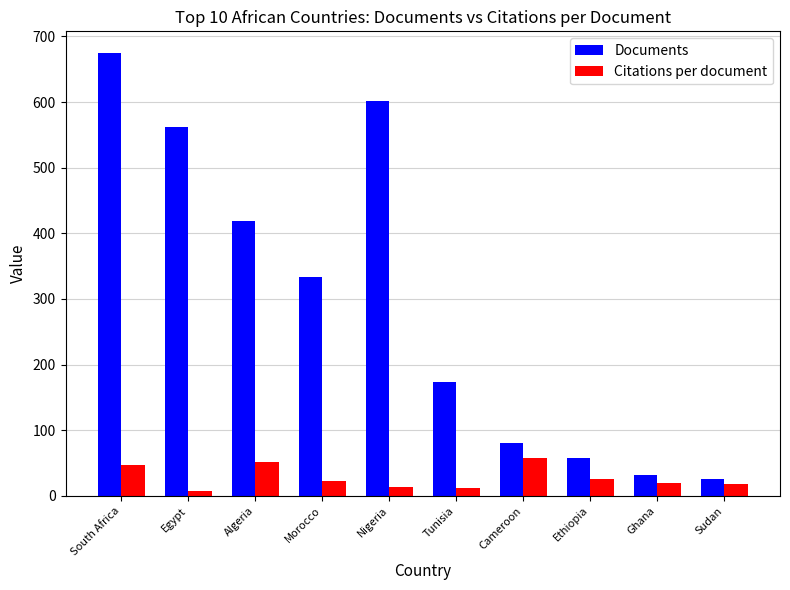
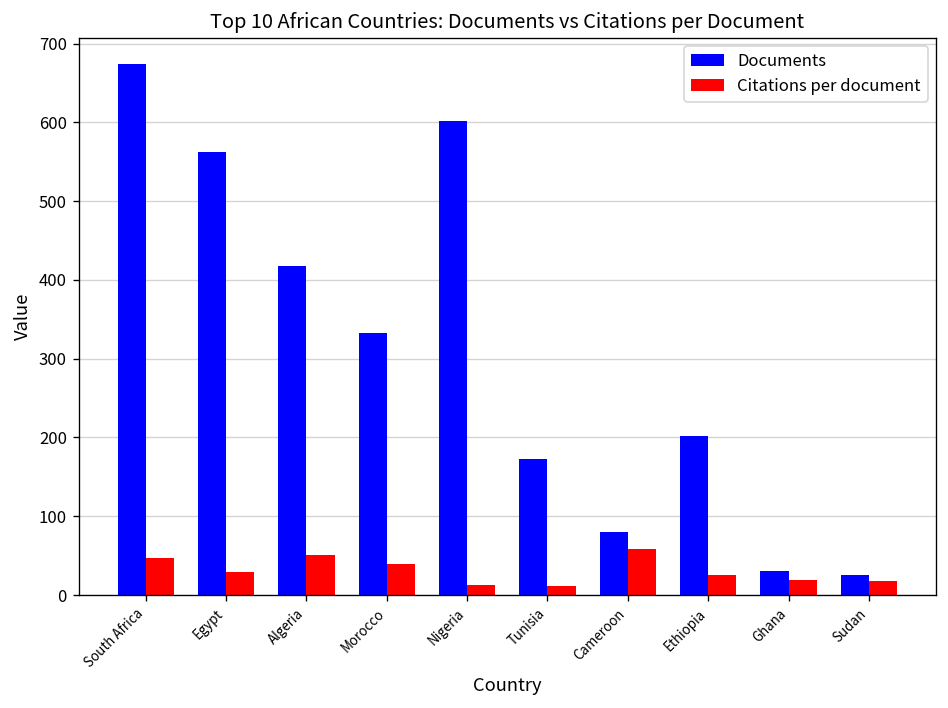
Citations per document, Egypt: 10 -> 30
Citations per document, Morocco: 20 -> 40
Documents, Ethiopia: 60 -> 200
